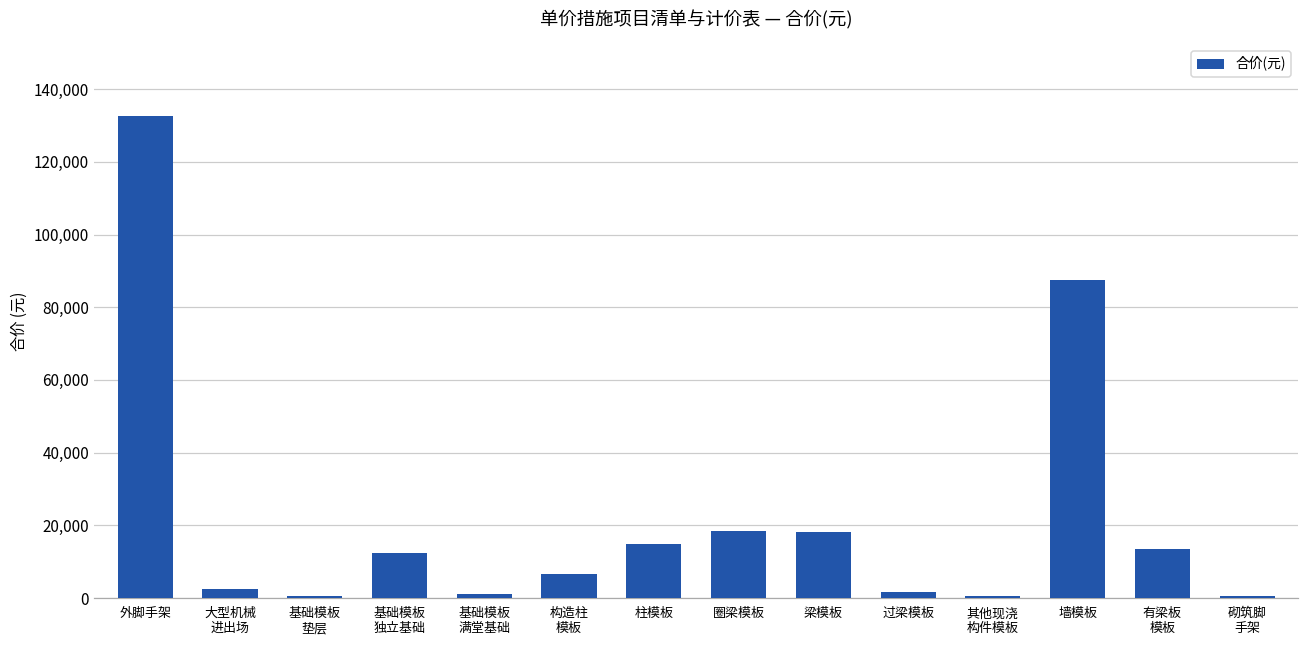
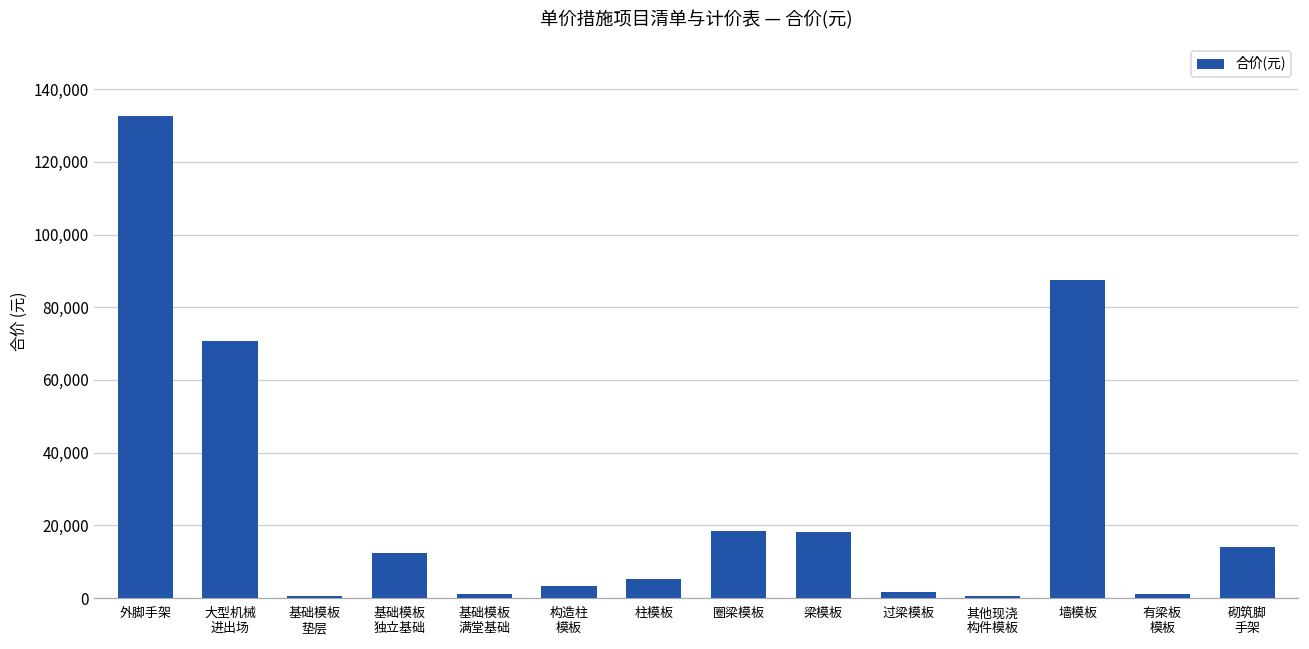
大型机械 进出场: 3,000 -> 71,000
构造柱 模板: 7,000 -> 3,000
柱模板: 15,000 -> 5,000
有梁板 模板: 13,000 -> 1,000
砌筑脚 手架: 1,000 -> 14,000
